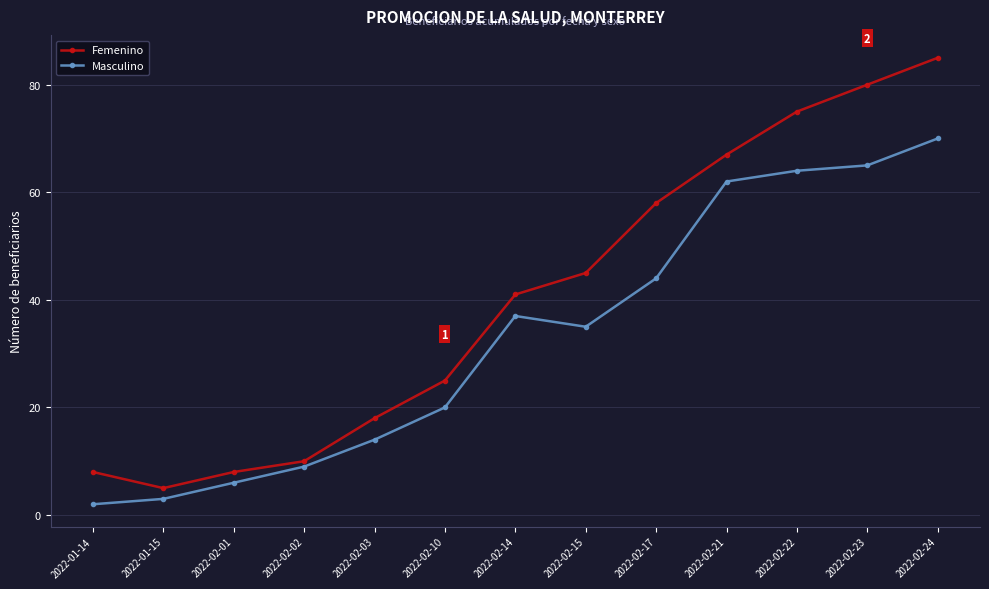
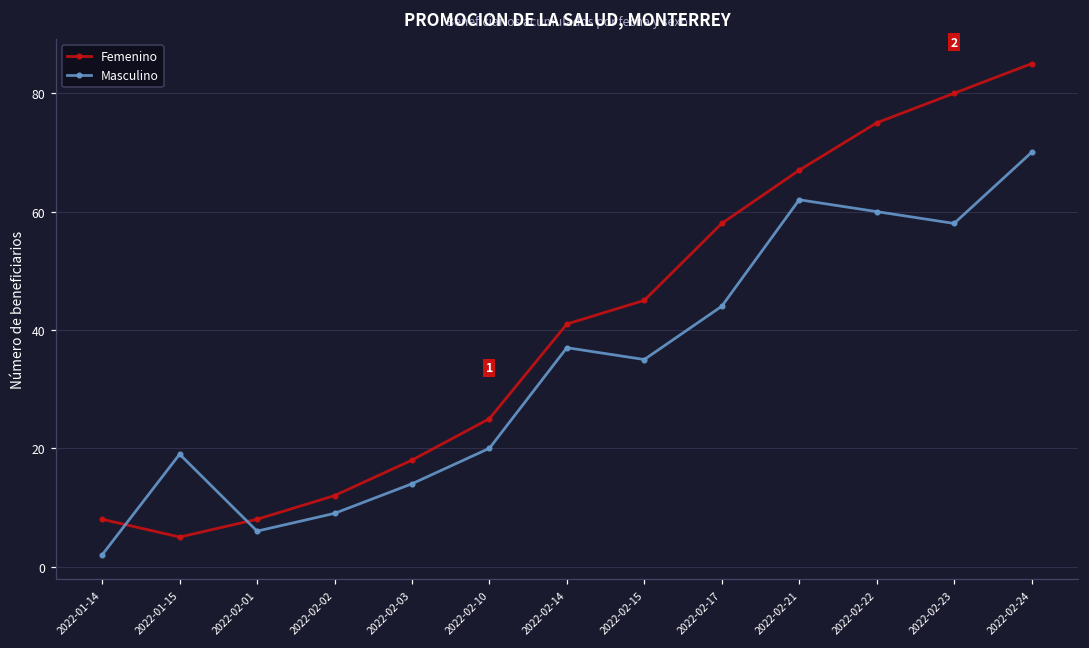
Masculino, 2022-01-15: 3 -> 19
Femenino, 2022-02-02: 10 -> 12
Masculino, 2022-02-22: 64 -> 60
Masculino, 2022-02-23: 65 -> 58
